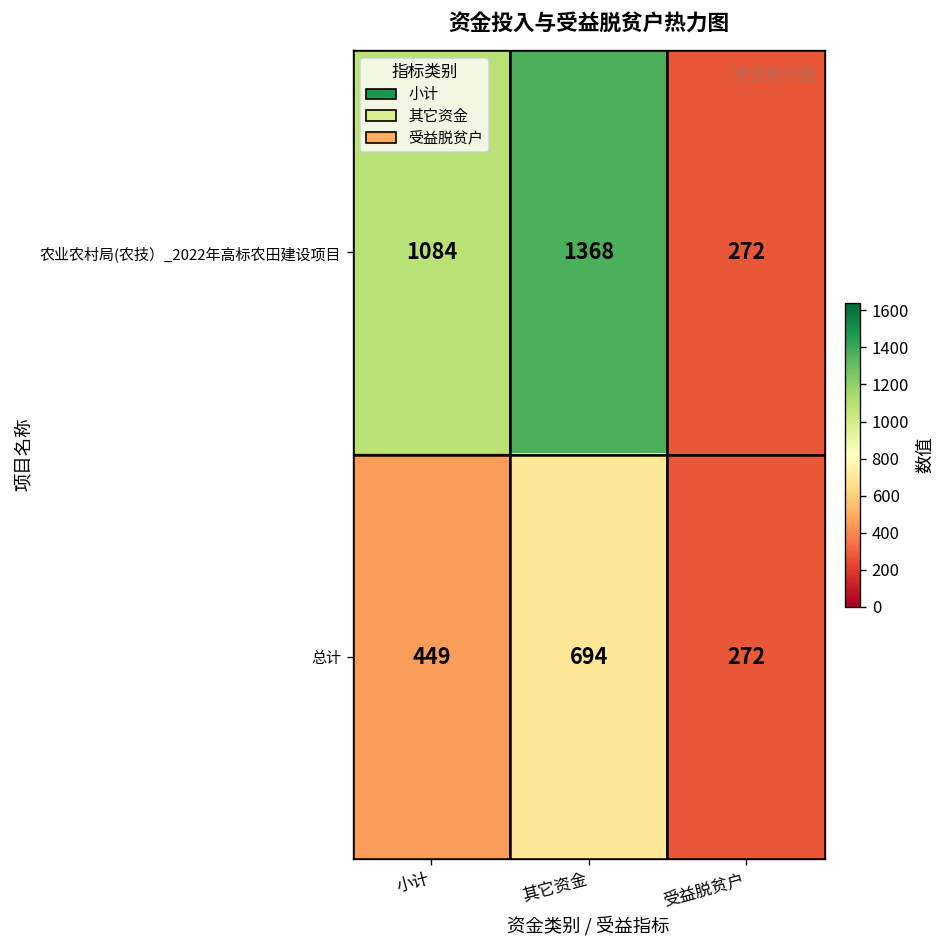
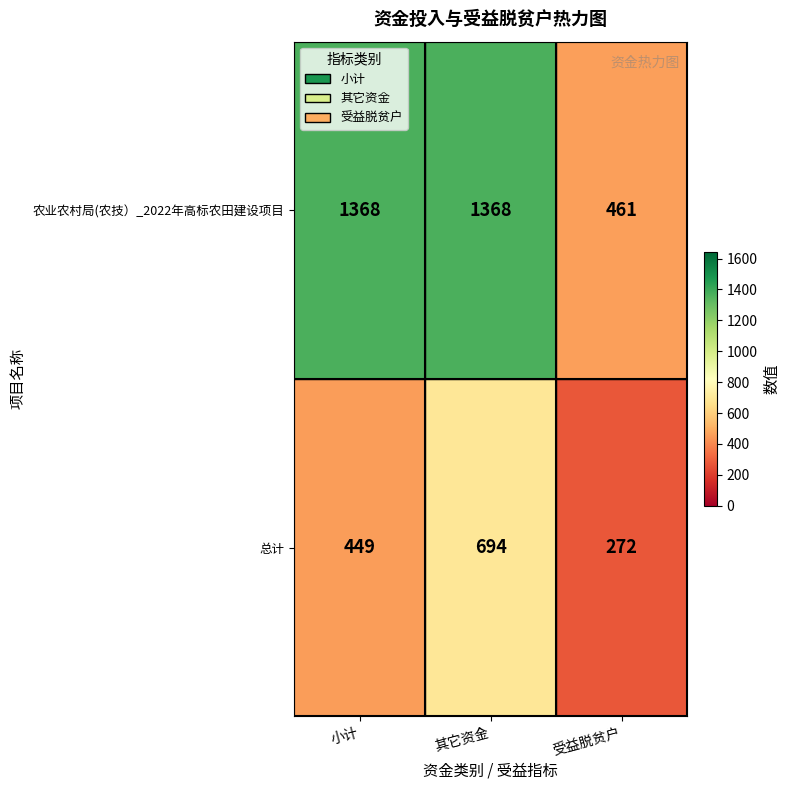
农业农村局(农技）_2022年高标农田建设项目, 小计: 1084 -> 1368
农业农村局(农技）_2022年高标农田建设项目, 受益脱贫户: 272 -> 461
